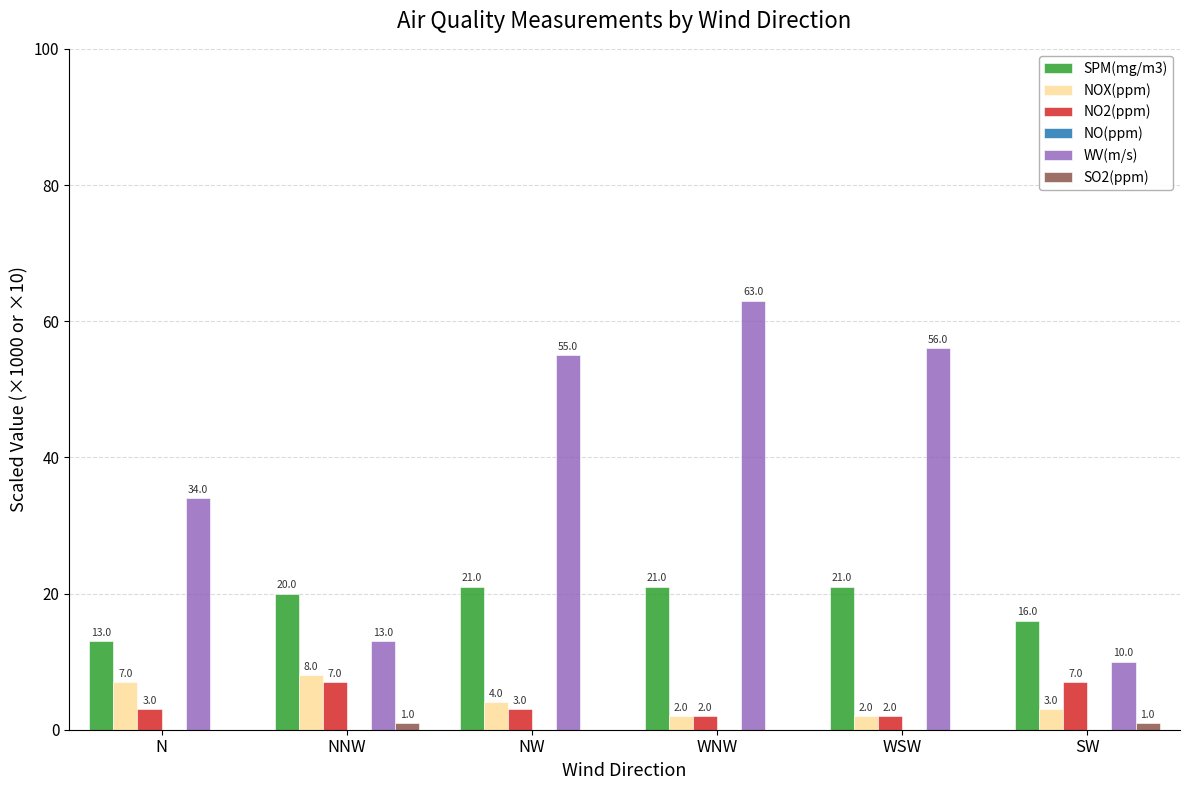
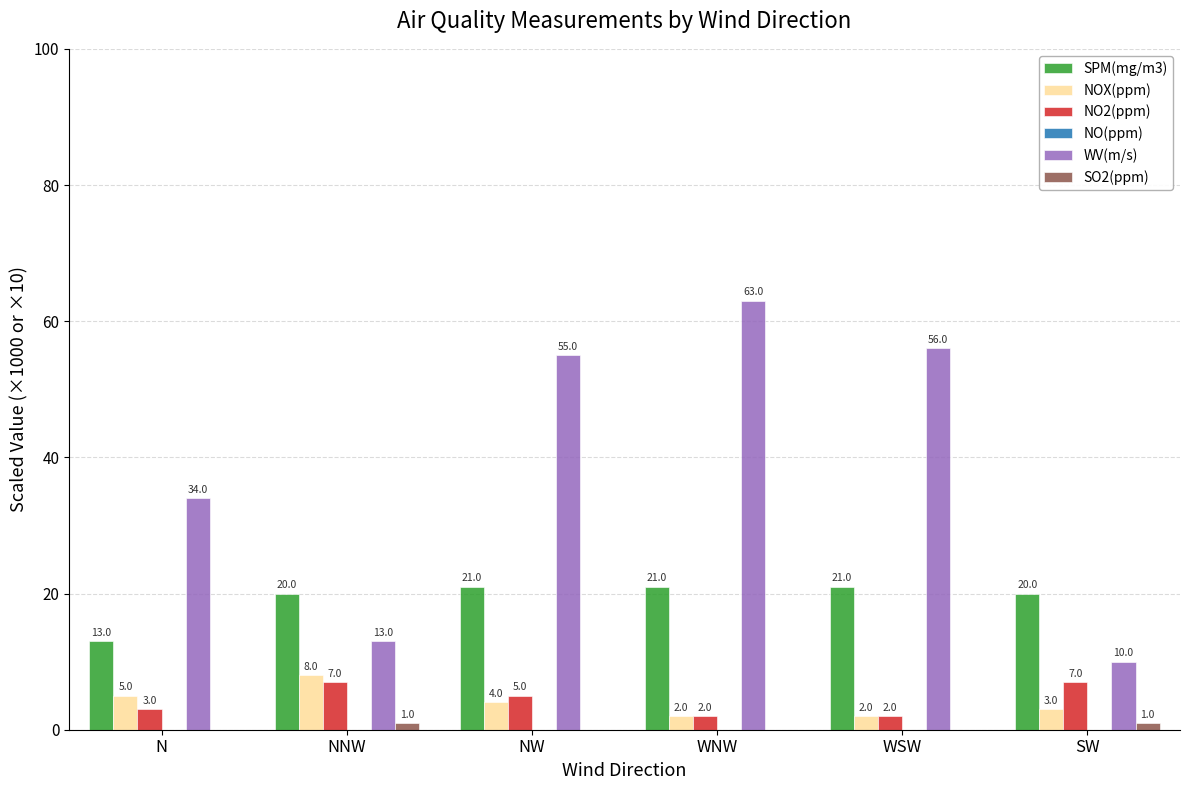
NOX(ppm), N: 7.0 -> 5.0
NO2(ppm), NW: 3.0 -> 5.0
SPM(mg/m3), SW: 16.0 -> 20.0
